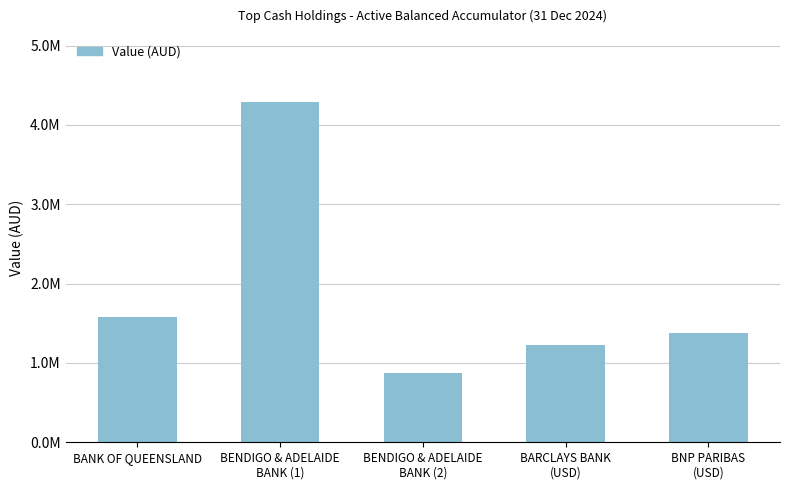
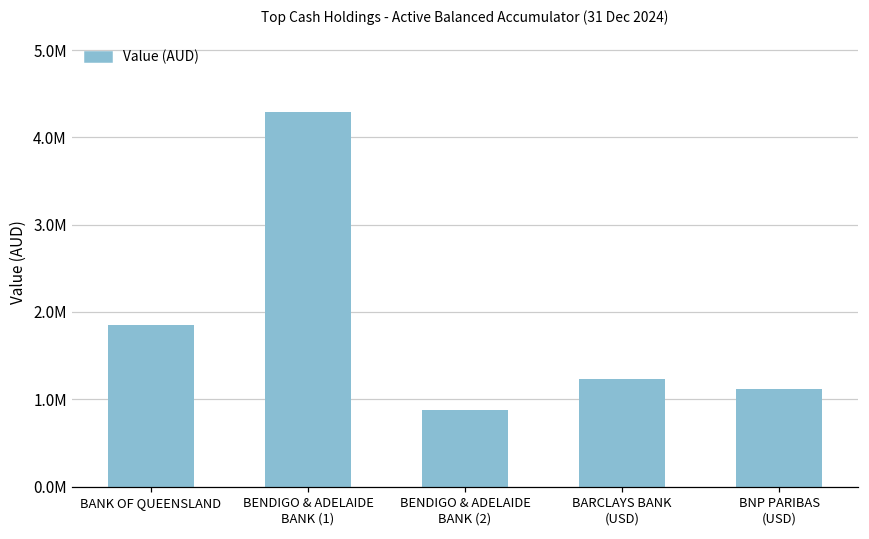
BANK OF QUEENSLAND: 1600000 -> 1900000
BNP PARIBAS (USD): 1400000 -> 1100000
